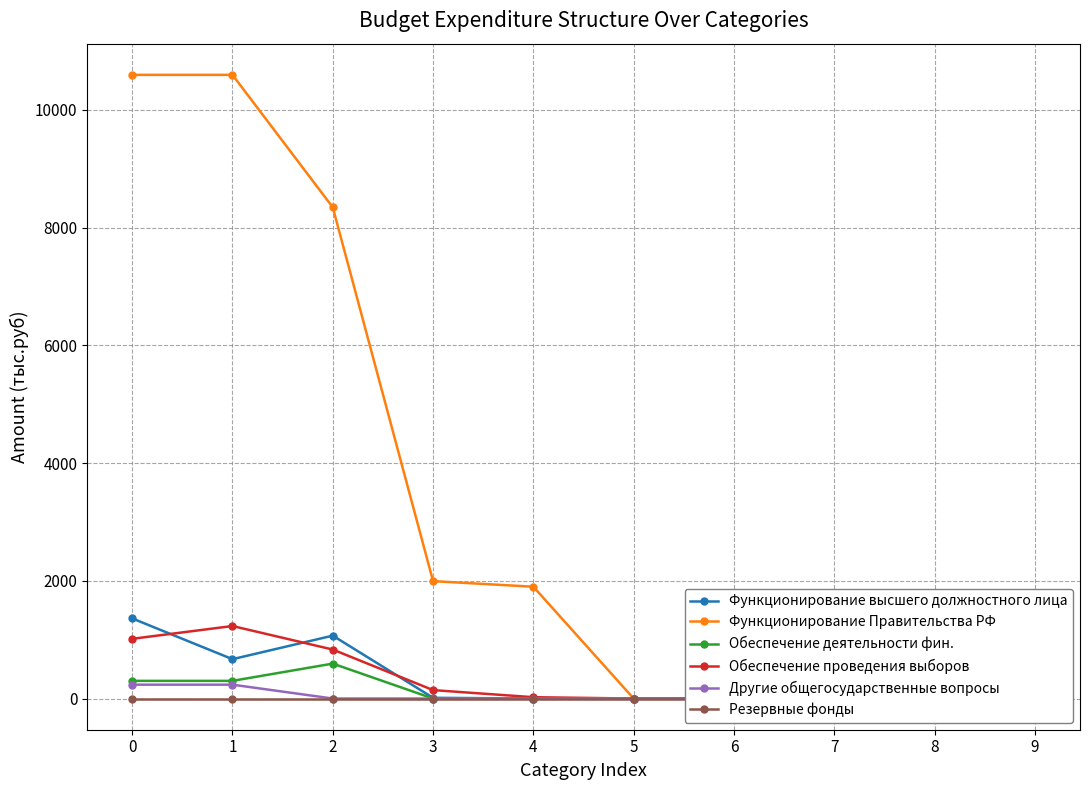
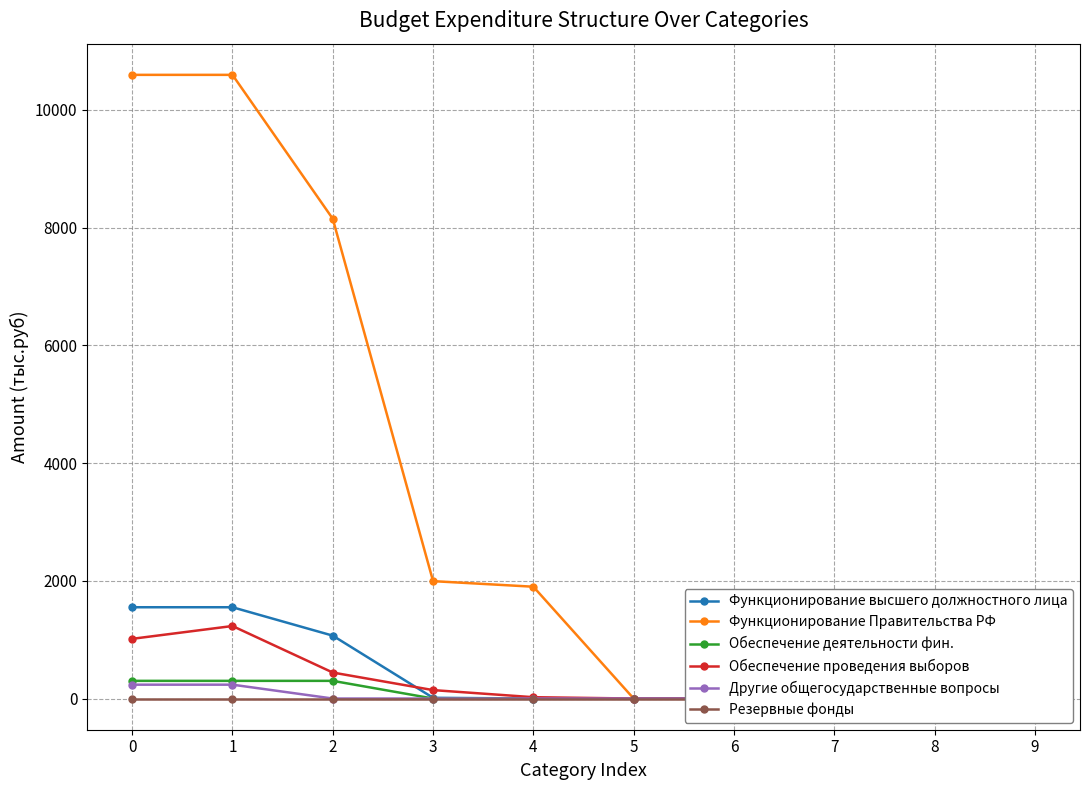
Функционирование высшего должностного лица, 0: 1400 -> 1600
Функционирование высшего должностного лица, 1: 700 -> 1600
Функционирование Правительства РФ, 2: 8300 -> 8100
Обеспечение деятельности фин., 2: 600 -> 300
Обеспечение проведения выборов, 2: 800 -> 400
